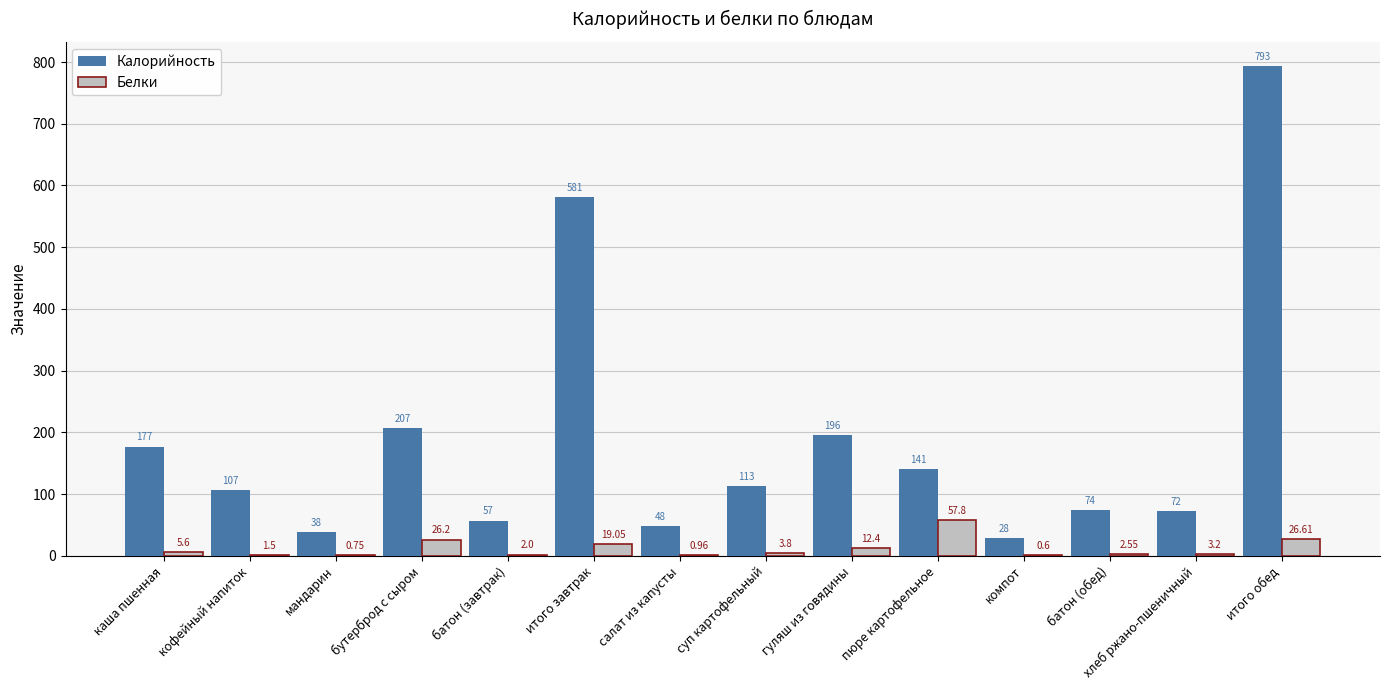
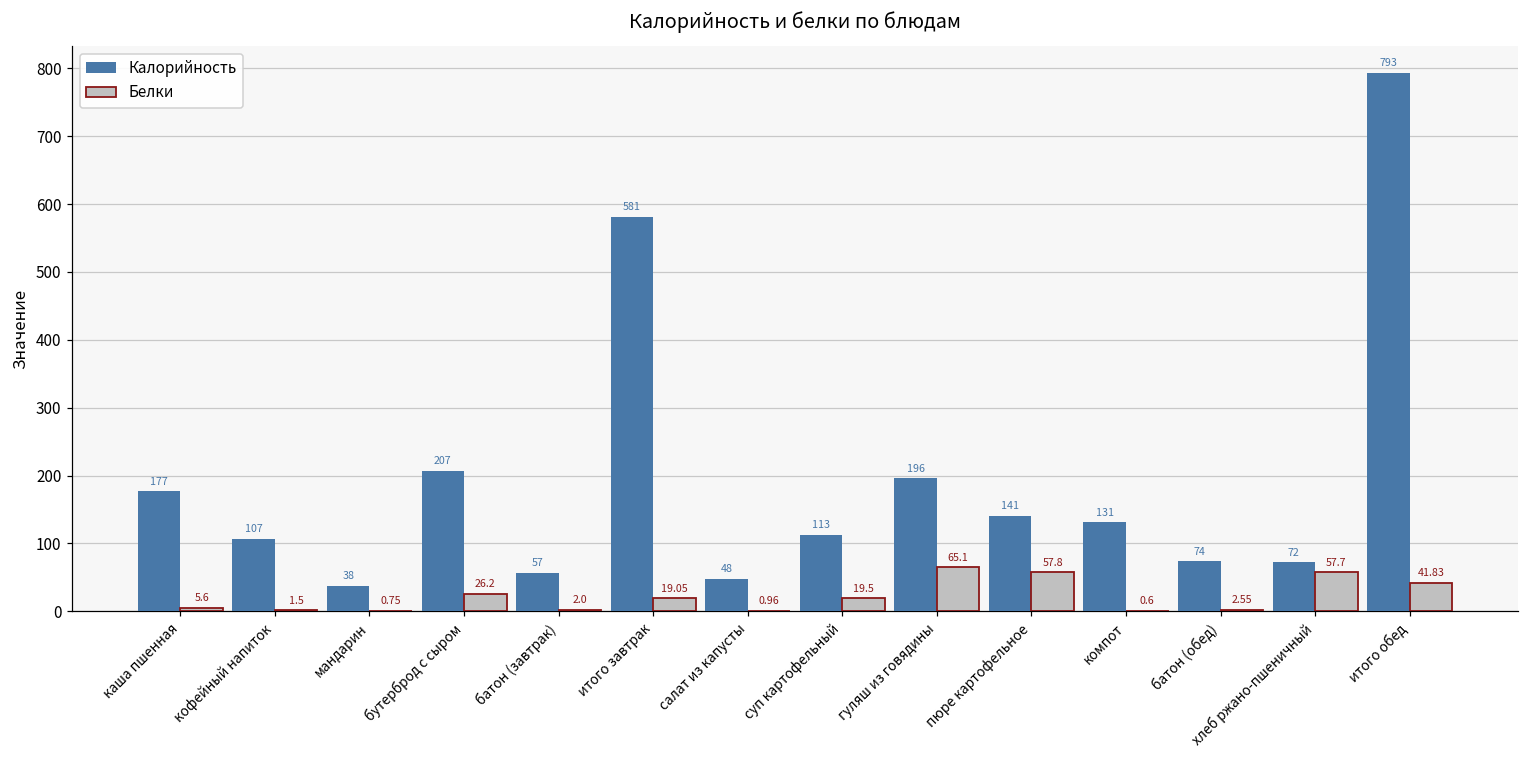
Белки, суп картофельный: 3.8 -> 19.5
Белки, гуляш из говядины: 12.4 -> 65.1
Калорийность, компот: 28 -> 131
Белки, хлеб ржано-пшеничный: 3.2 -> 57.7
Белки, итого обед: 26.61 -> 41.83
